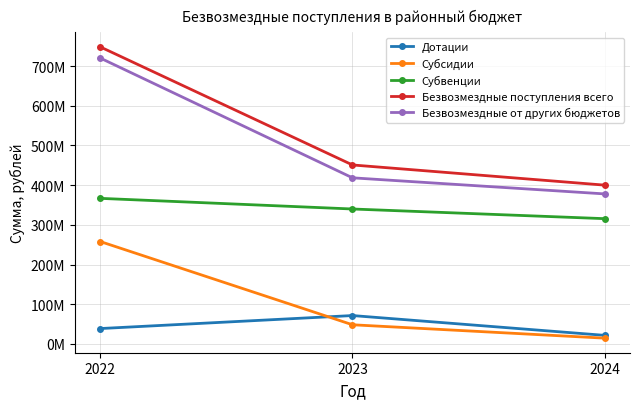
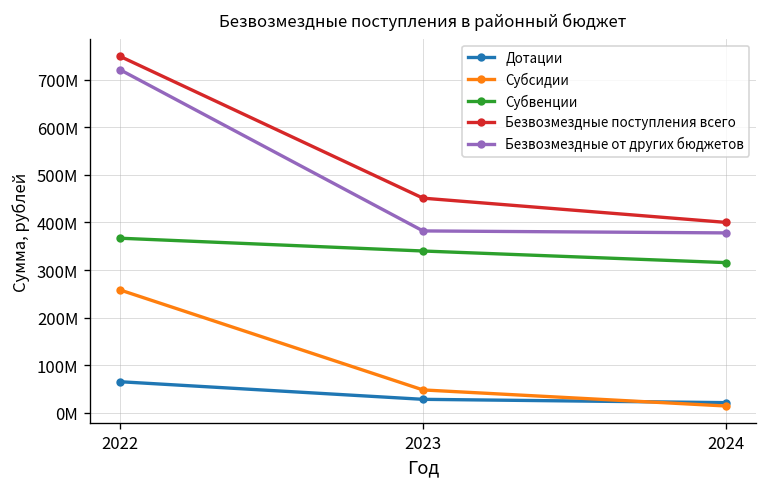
Дотации, 2022: 40000000 -> 70000000
Дотации, 2023: 70000000 -> 30000000
Безвозмездные от других бюджетов, 2023: 420000000 -> 380000000
